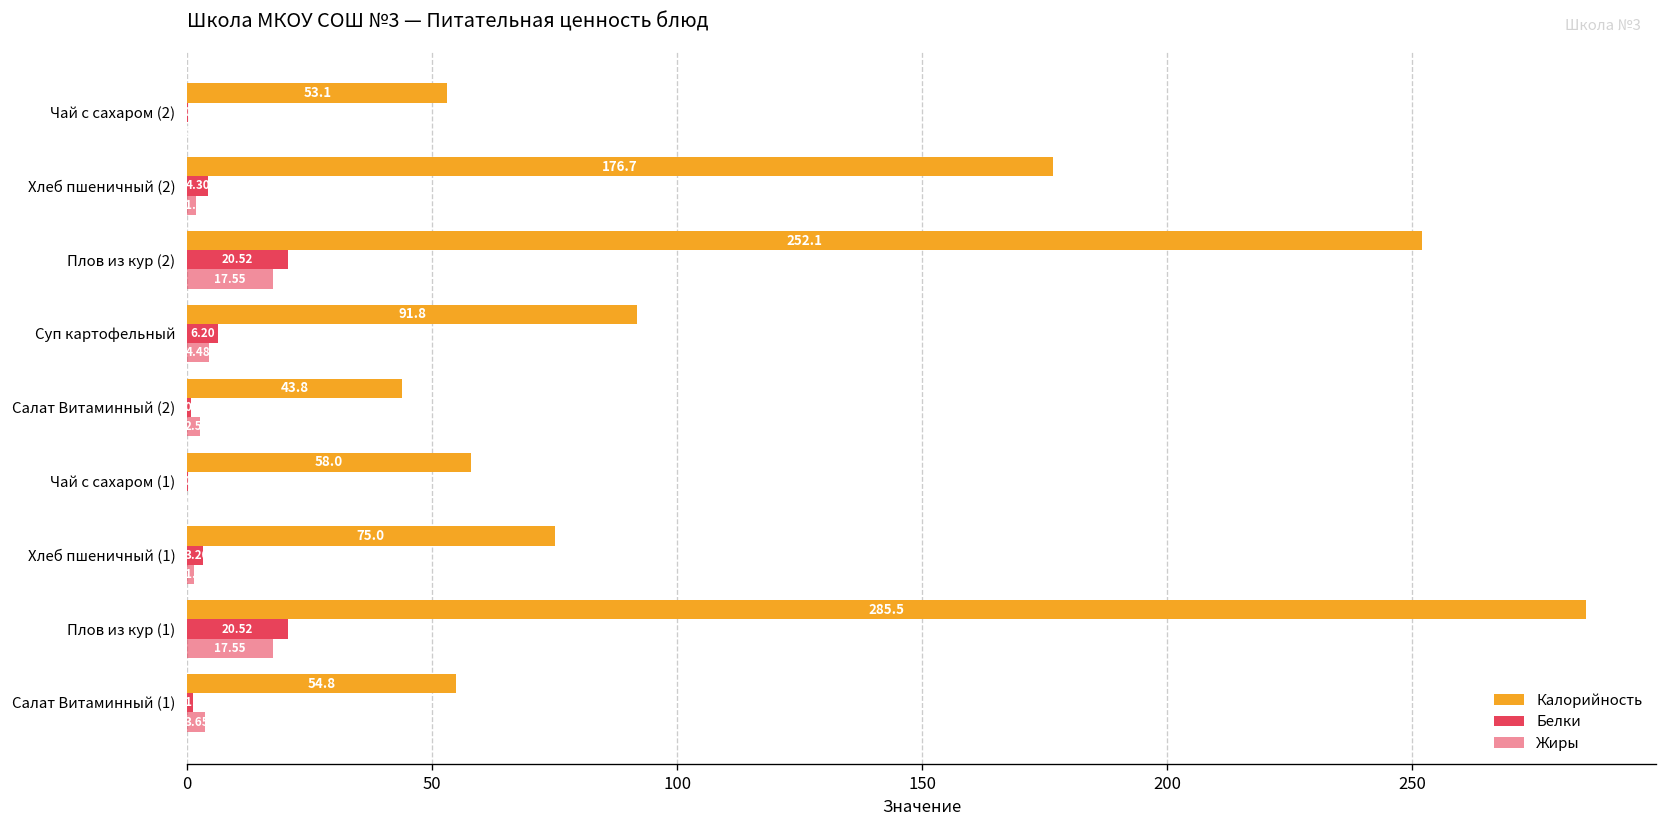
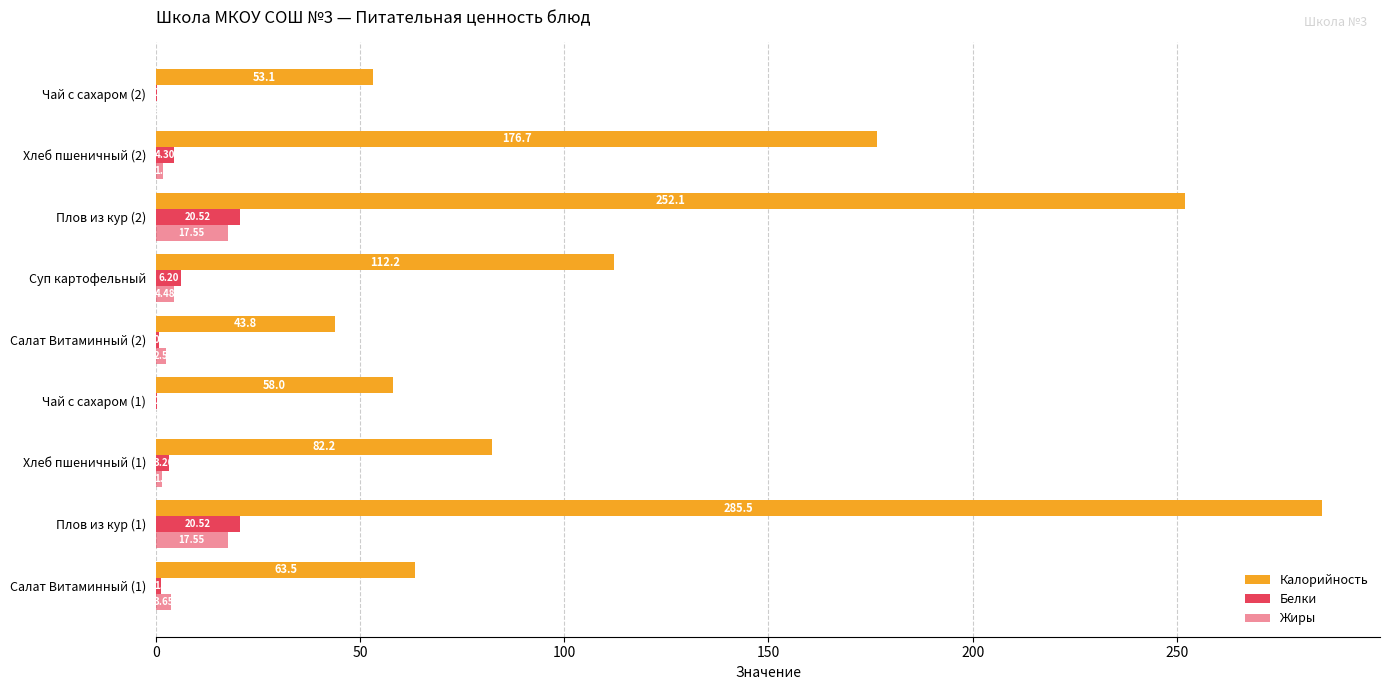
Калорийность, Суп картофельный: 91.8 -> 112.2
Калорийность, Хлеб пшеничный (1): 75.0 -> 82.2
Калорийность, Салат Витаминный (1): 54.8 -> 63.5
